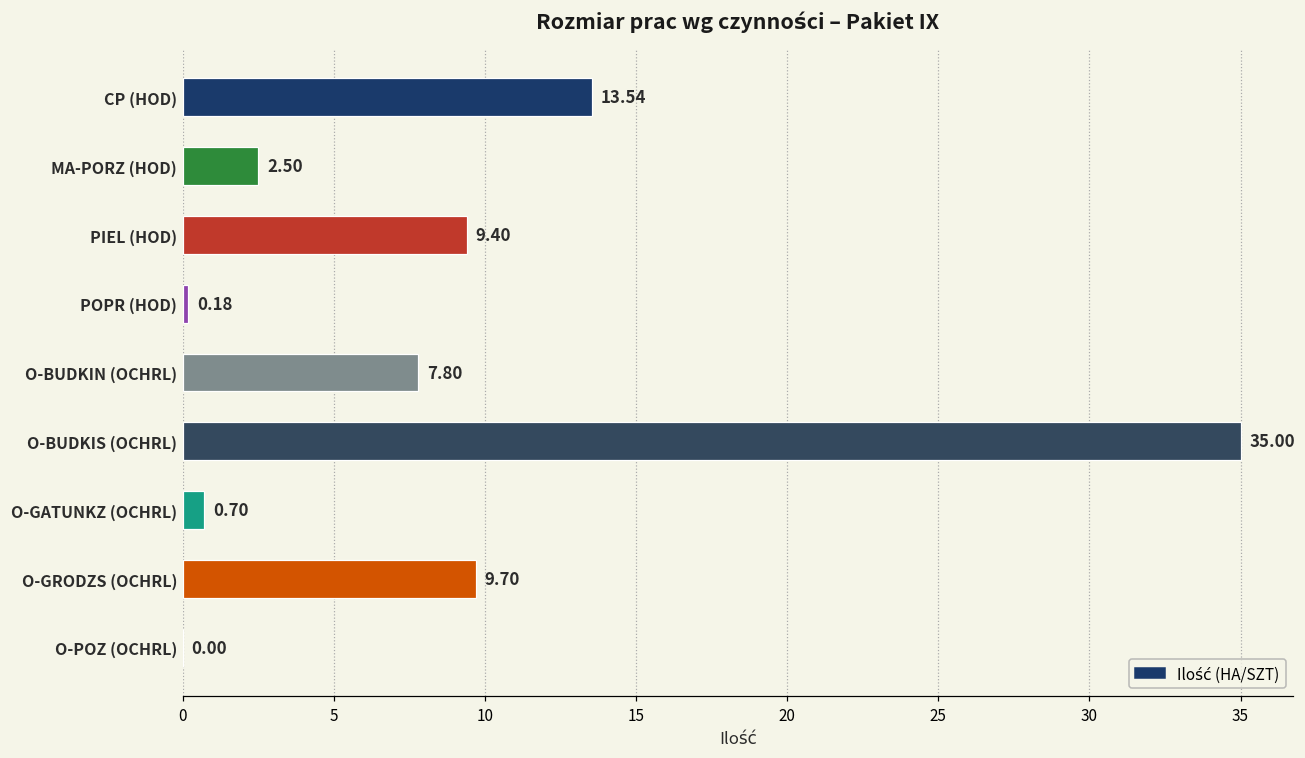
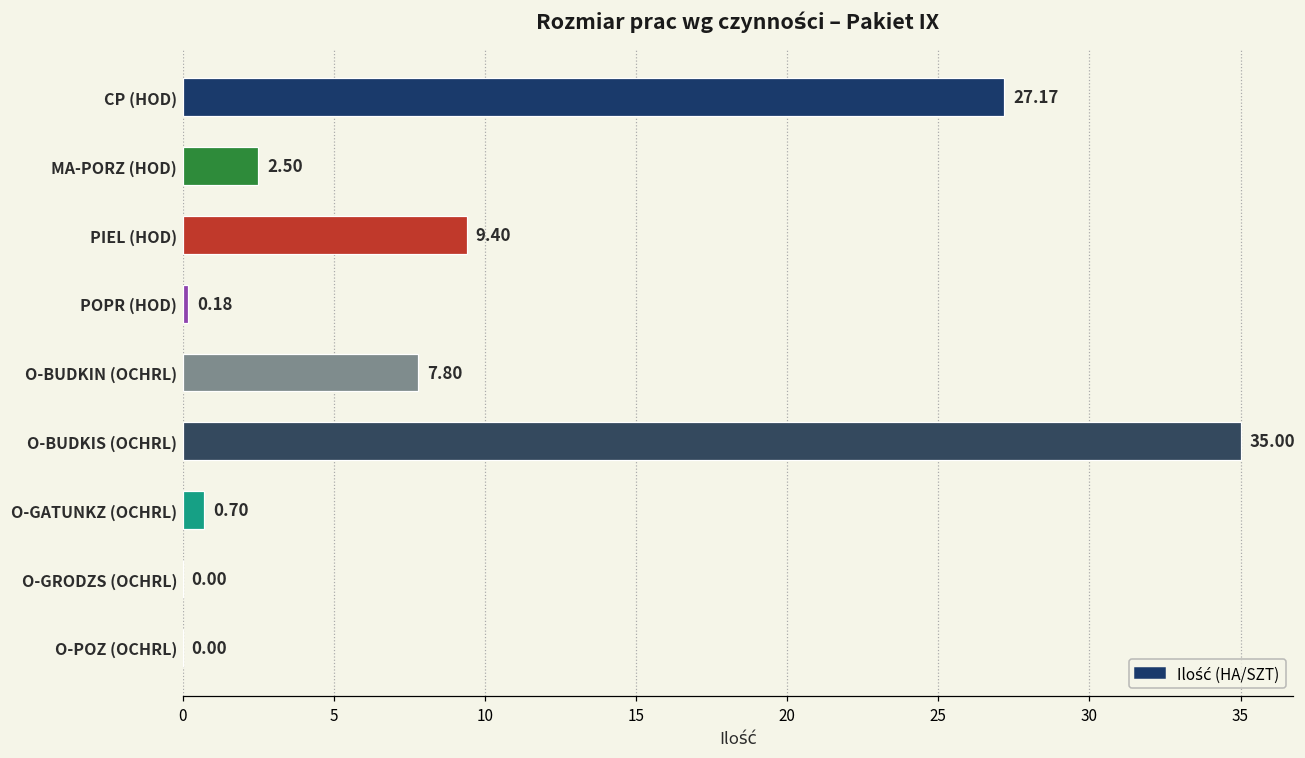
CP (HOD): 13.54 -> 27.17
O-GRODZS (OCHRL): 9.70 -> 0.00
